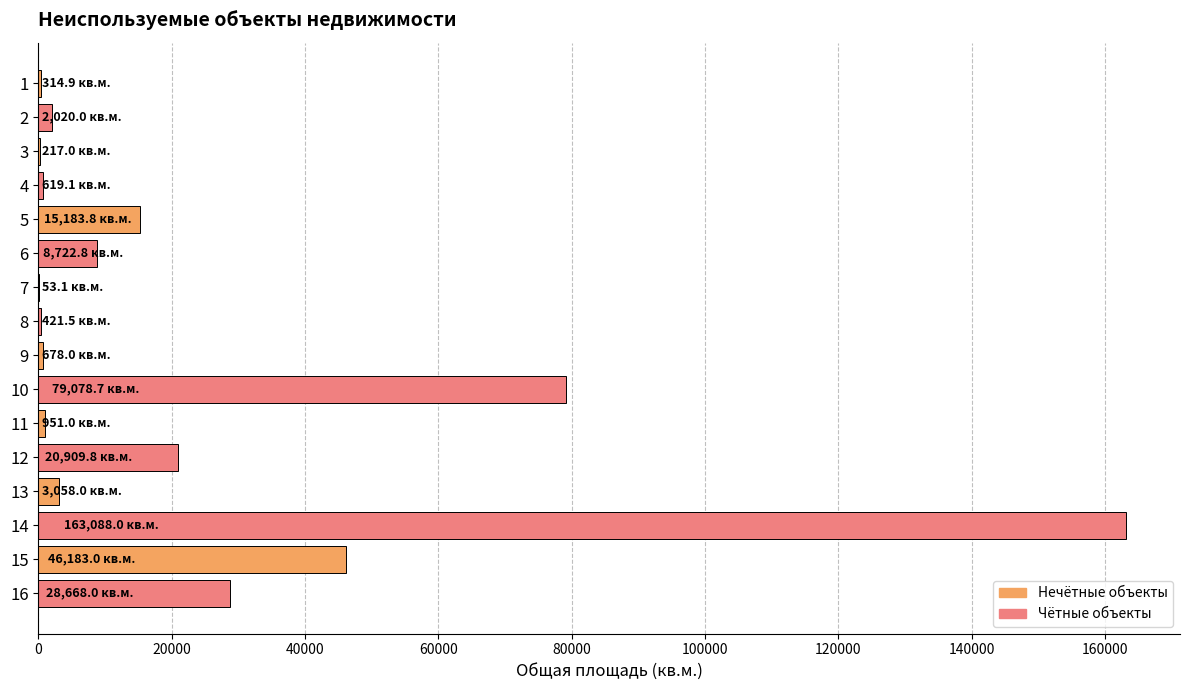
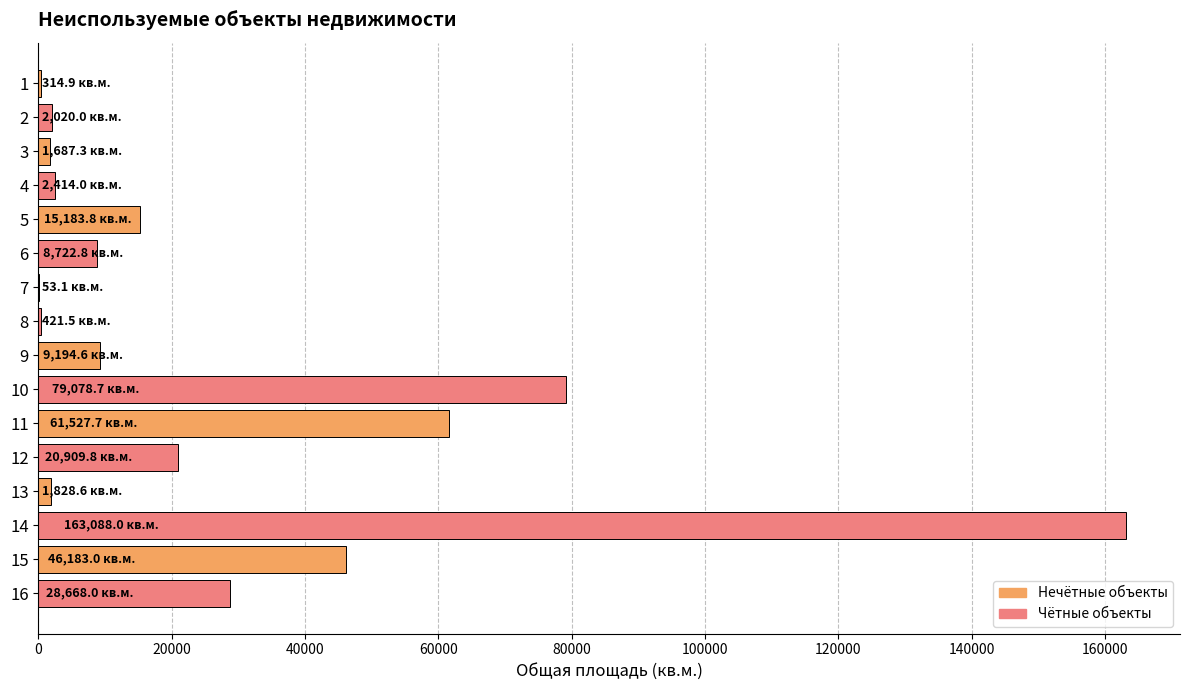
3: 217.0 -> 1,687.3
4: 619.1 -> 2,414.0
9: 678.0 -> 9,194.6
11: 951.0 -> 61,527.7
13: 3,058.0 -> 1,828.6
